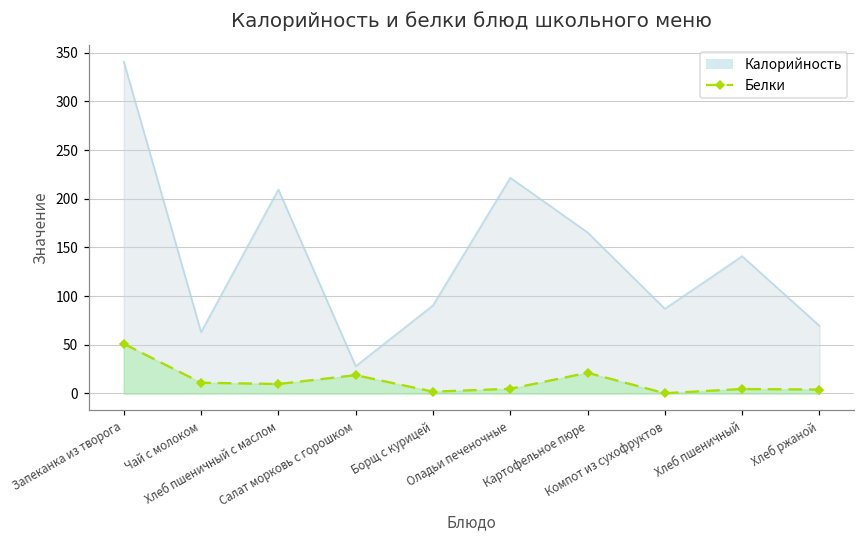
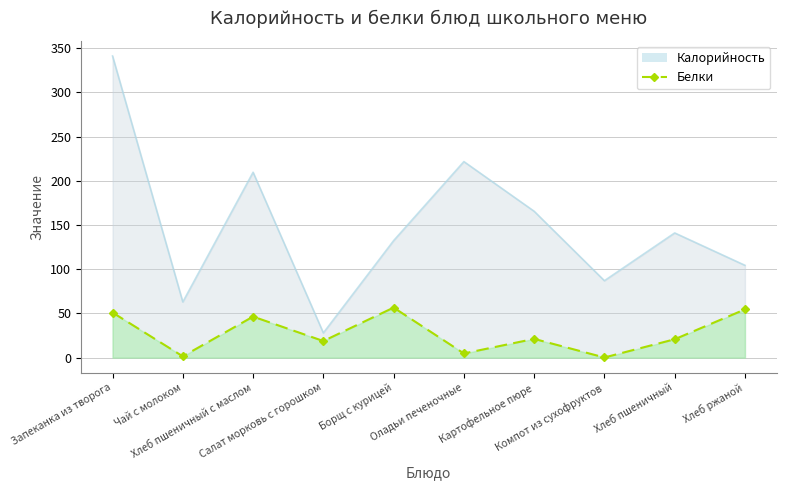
Белки, Чай с молоком: 10 -> 0
Белки, Хлеб пшеничный с маслом: 10 -> 50
Калорийность, Борщ с курицей: 90 -> 130
Белки, Борщ с курицей: 0 -> 60
Белки, Хлеб пшеничный: 0 -> 20
Калорийность, Хлеб ржаной: 70 -> 100
Белки, Хлеб ржаной: 0 -> 50
